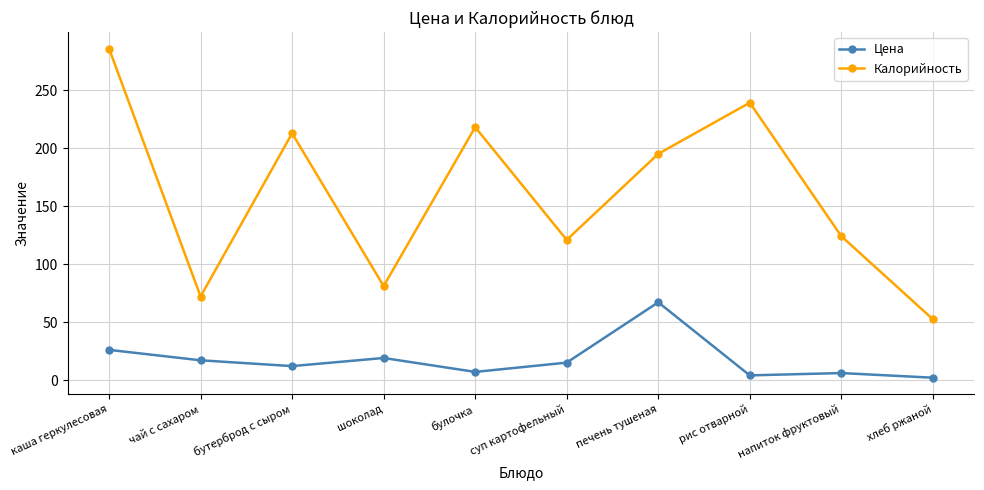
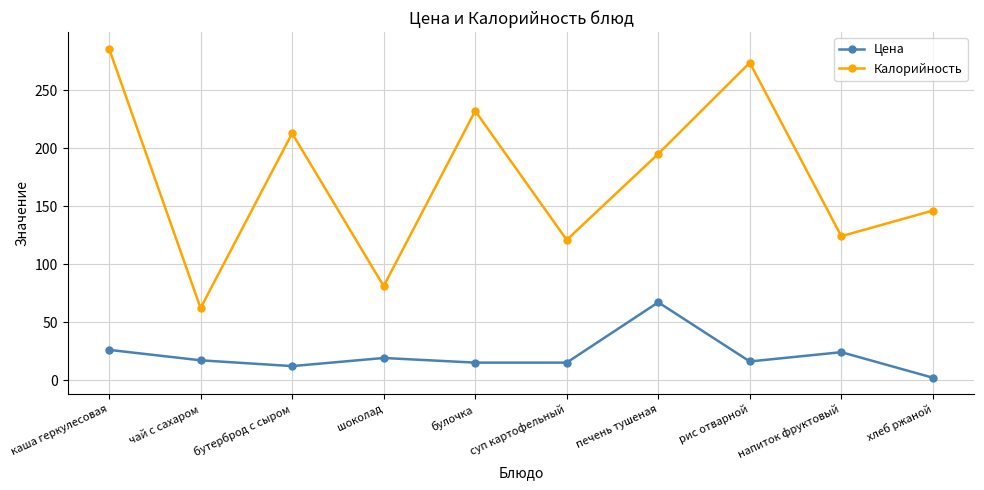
Калорийность, чай с сахаром: 72 -> 62
Цена, булочка: 7 -> 15
Калорийность, булочка: 218 -> 232
Цена, рис отварной: 4 -> 16
Калорийность, рис отварной: 239 -> 274
Цена, напиток фруктовый: 6 -> 24
Калорийность, хлеб ржаной: 52 -> 146
